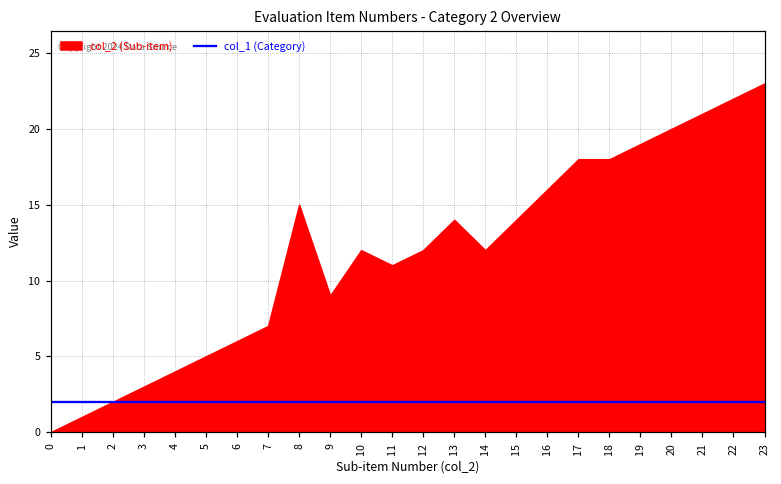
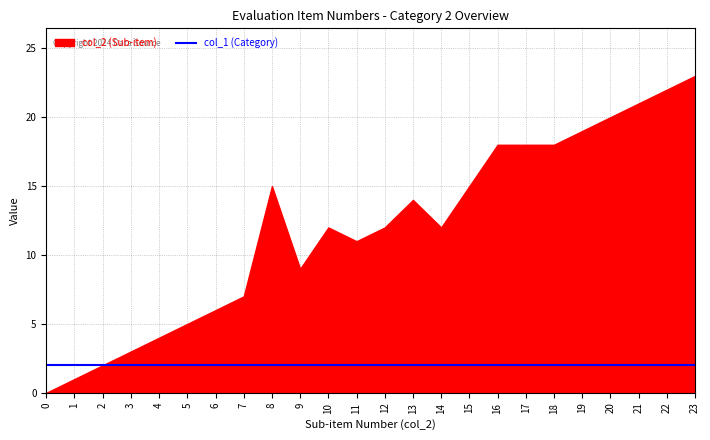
col_2 (Sub-item), 15: 14 -> 15
col_2 (Sub-item), 16: 16 -> 18
